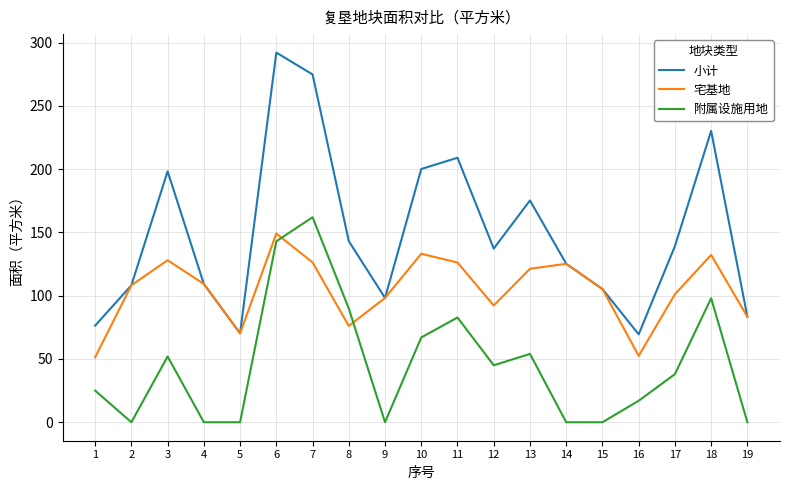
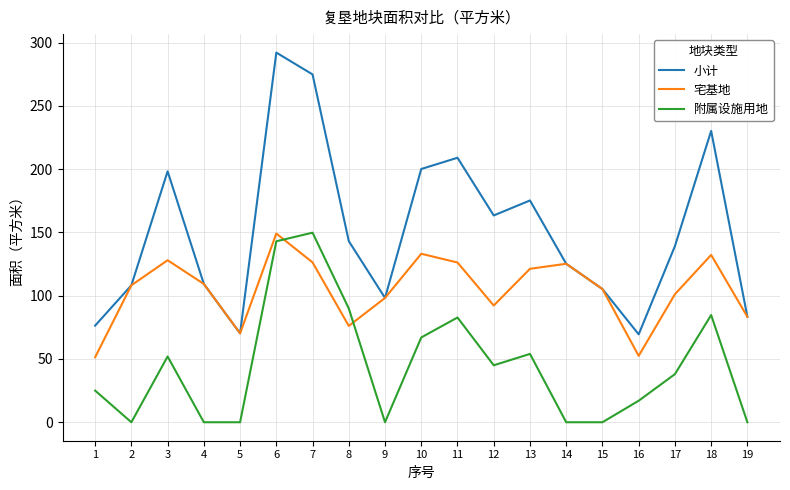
附属设施用地, 7: 162 -> 150
小计, 12: 137 -> 163
附属设施用地, 18: 98 -> 85
